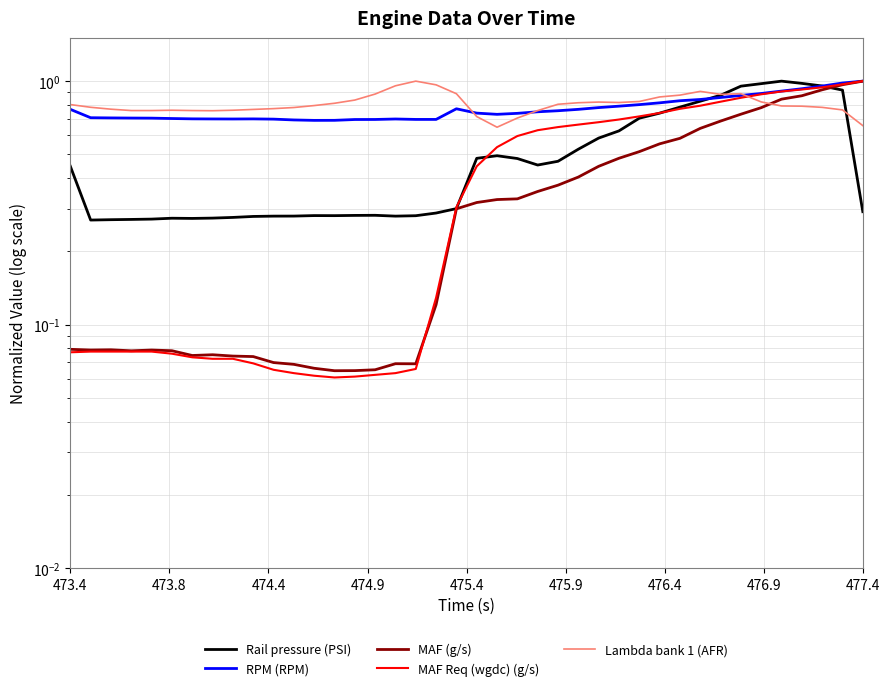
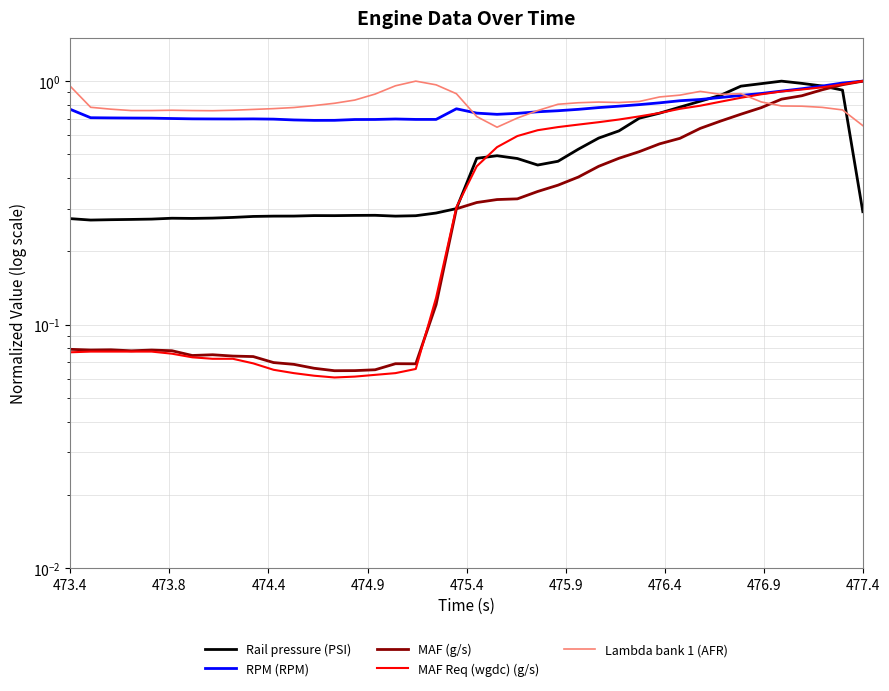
Rail pressure (PSI), 473.4: 0.45 -> 0.27
Lambda bank 1 (AFR), 473.4: 0.80 -> 0.95
